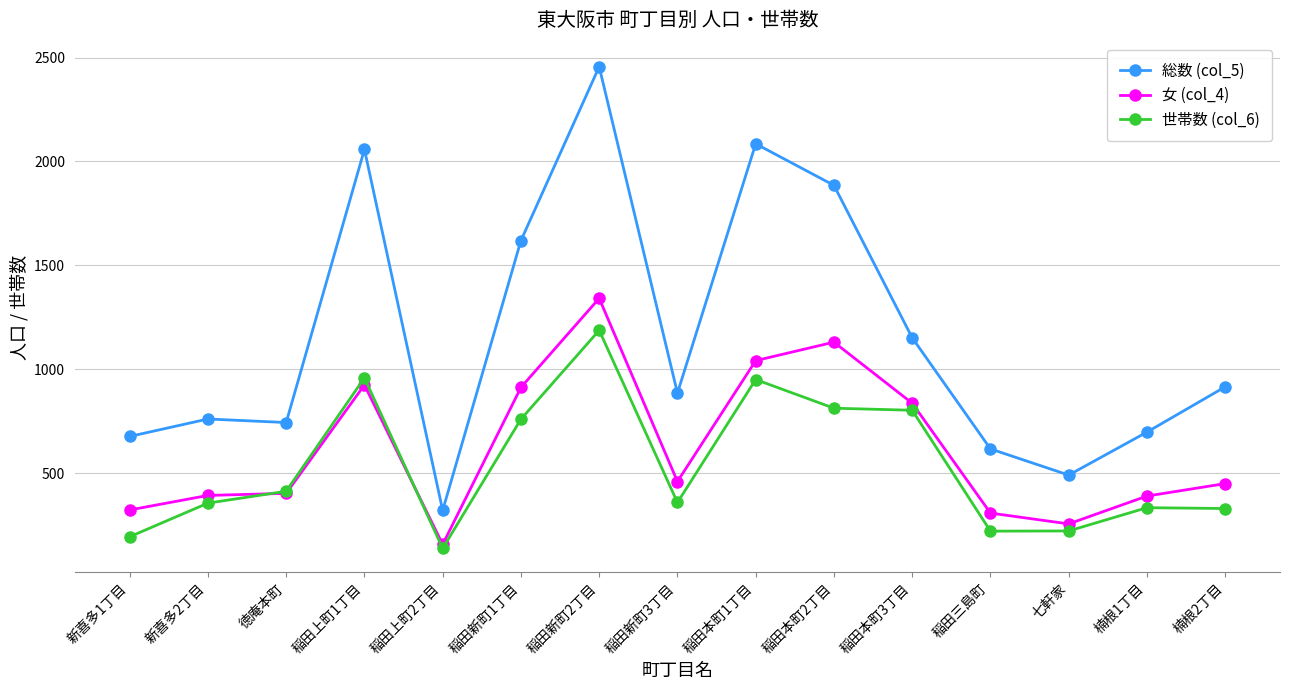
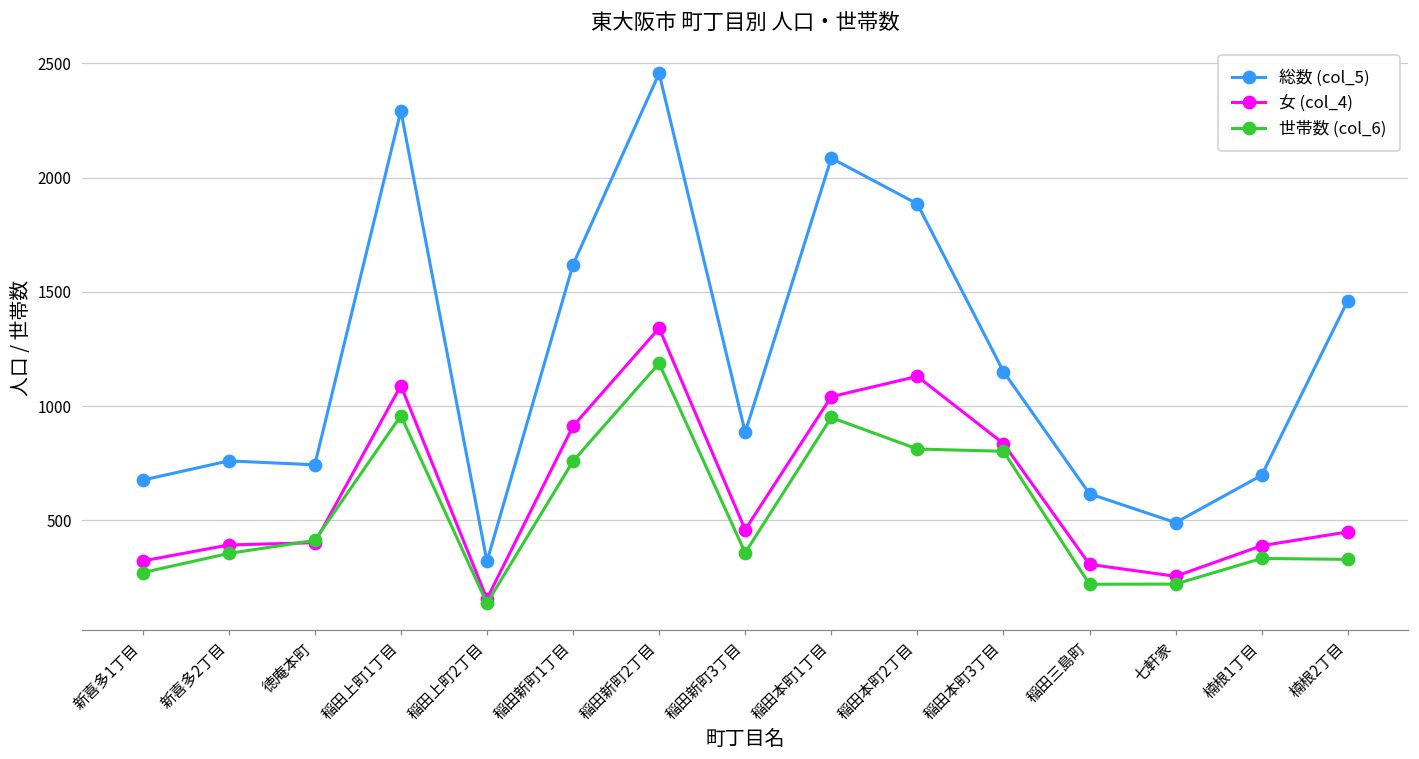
世帯数 (col_6), 新喜多1丁目: 190 -> 270
総数 (col_5), 稲田上町1丁目: 2060 -> 2290
女 (col_4), 稲田上町1丁目: 920 -> 1090
総数 (col_5), 楠根2丁目: 920 -> 1460
